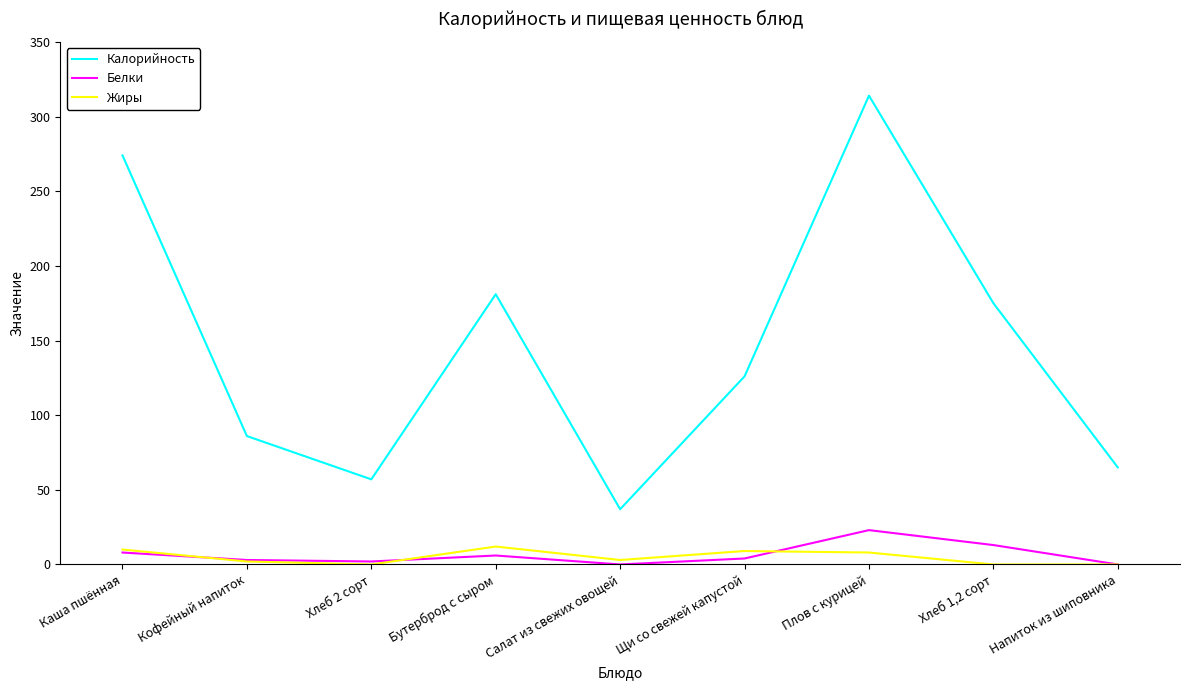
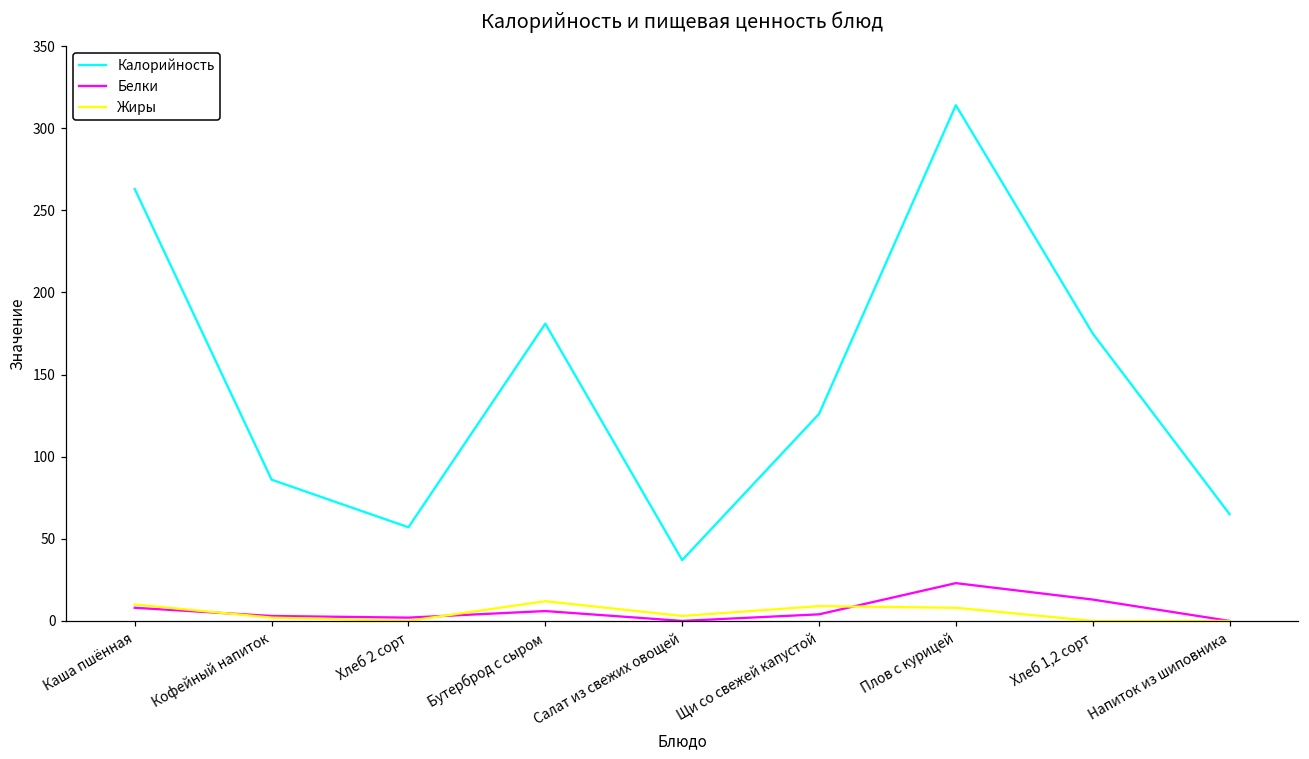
Калорийность, Каша пшённая: 274 -> 263
